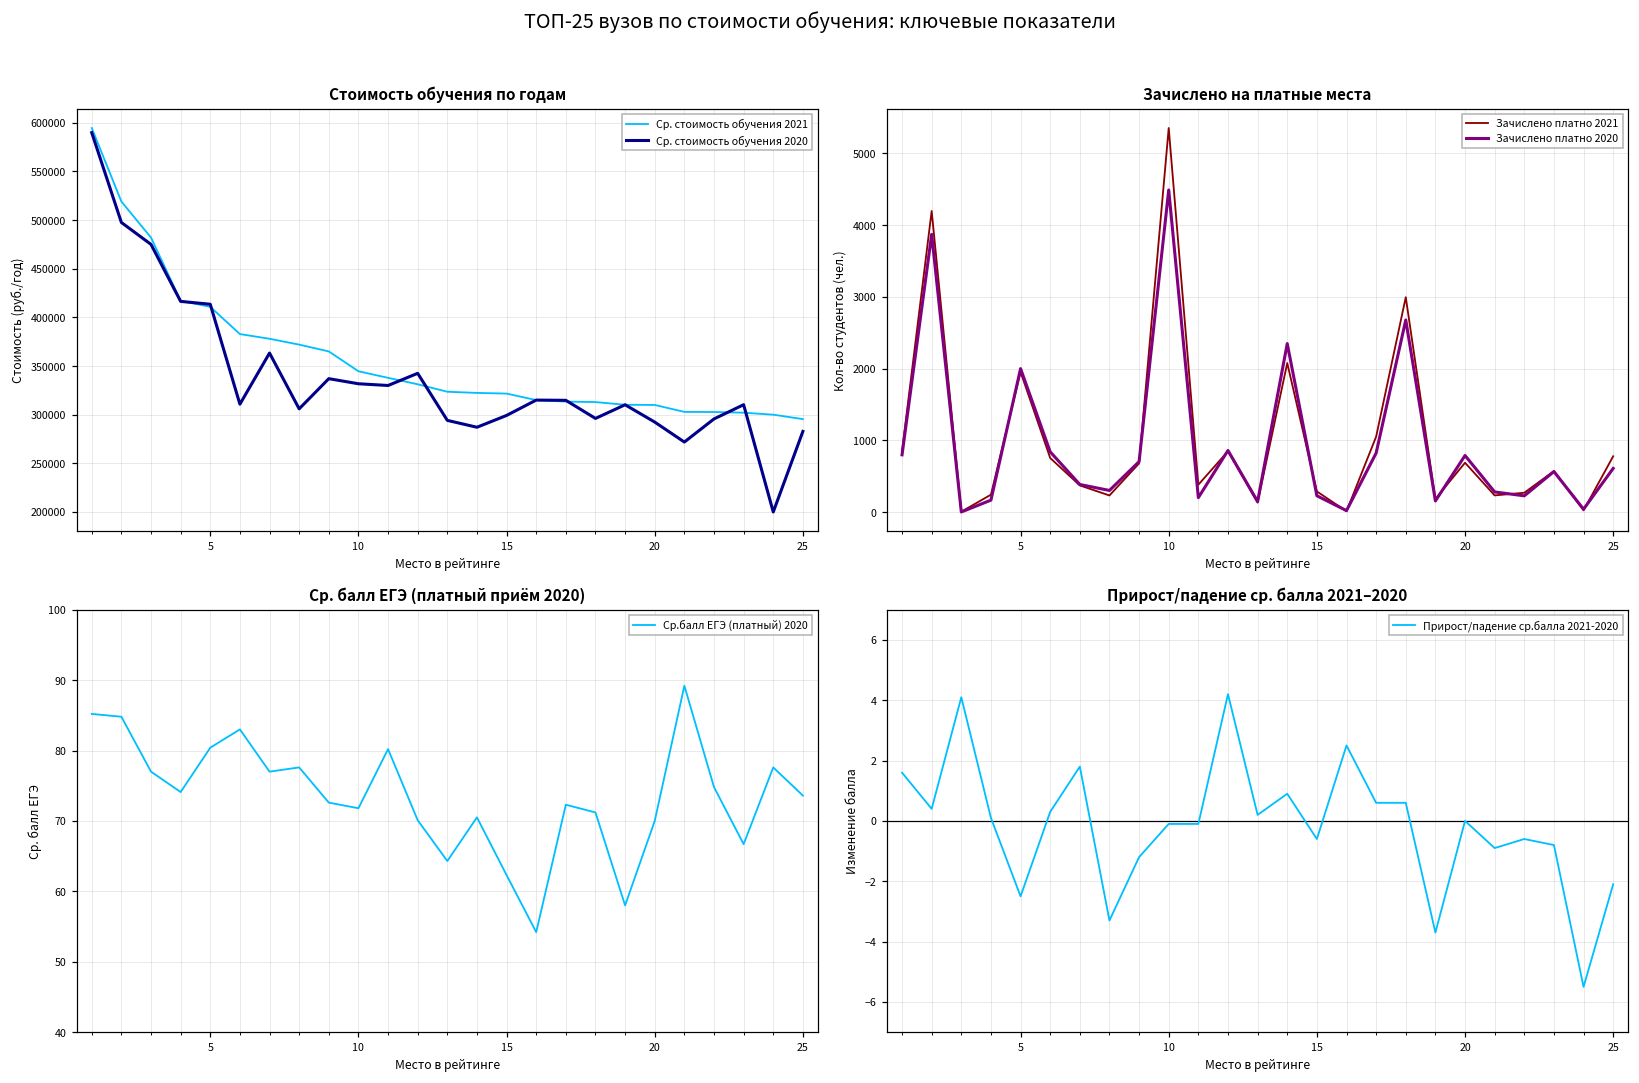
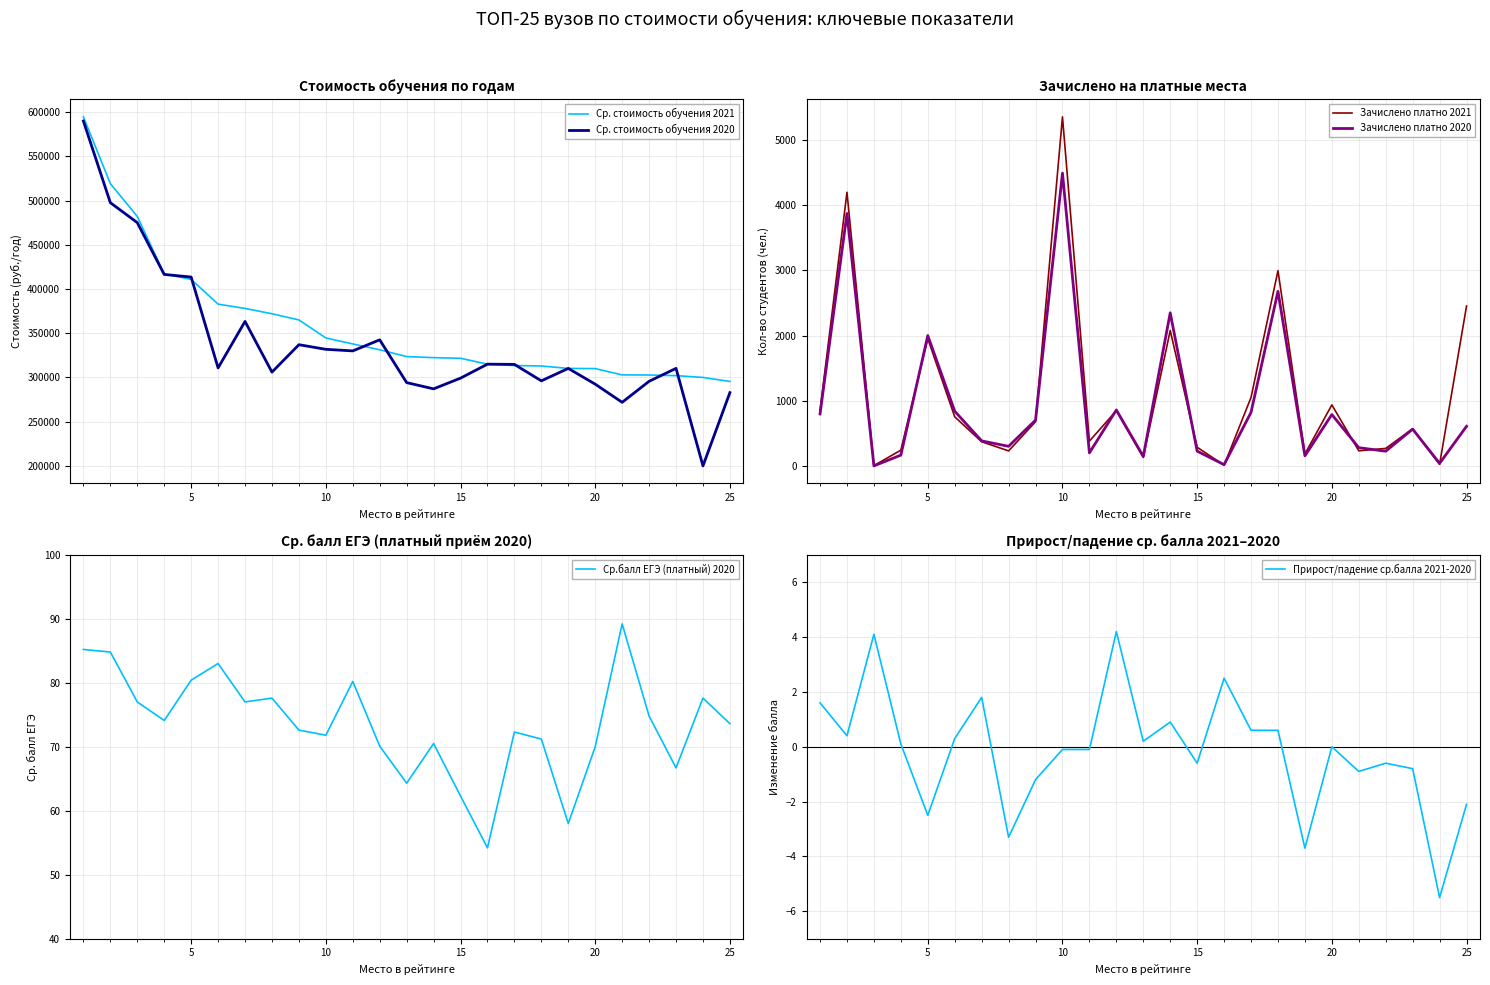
Зачислено на платные места, Зачислено платно 2021, 20: 700 -> 900
Зачислено на платные места, Зачислено платно 2021, 25: 800 -> 2500
